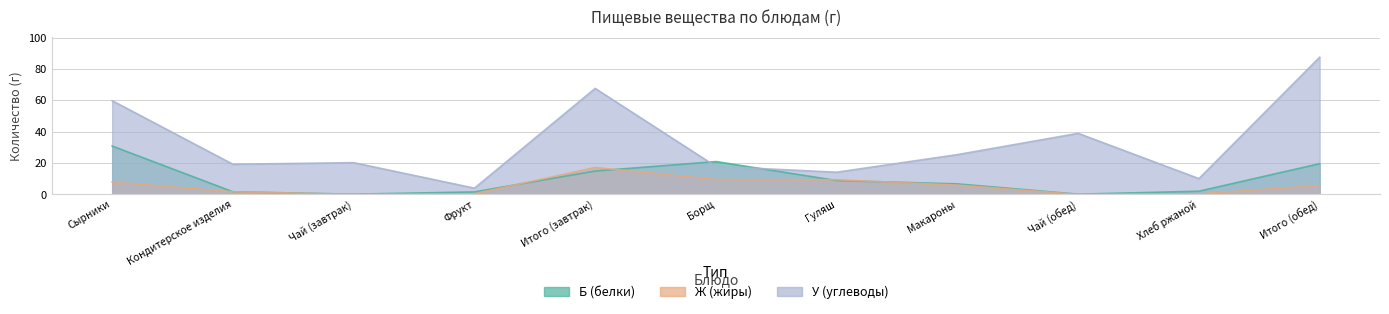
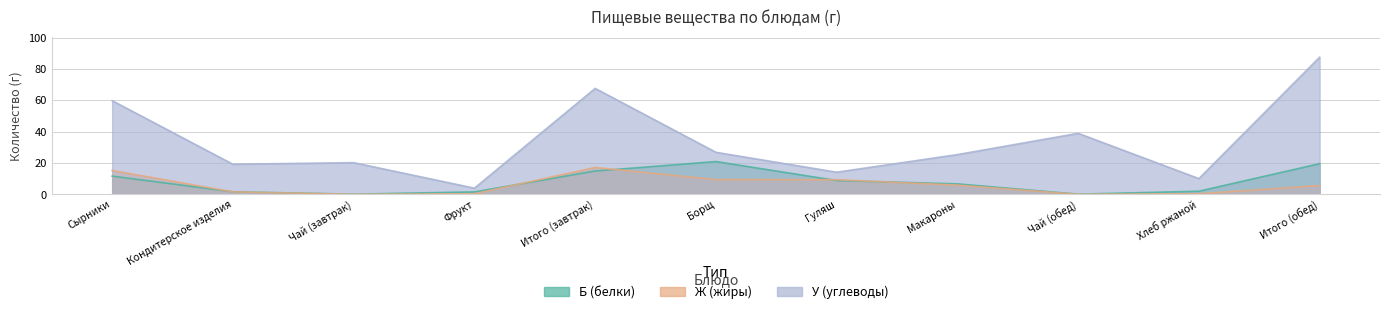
Б (белки), Сырники: 31 -> 12
Ж (жиры), Сырники: 8 -> 15
У (углеводы), Борщ: 18 -> 27
